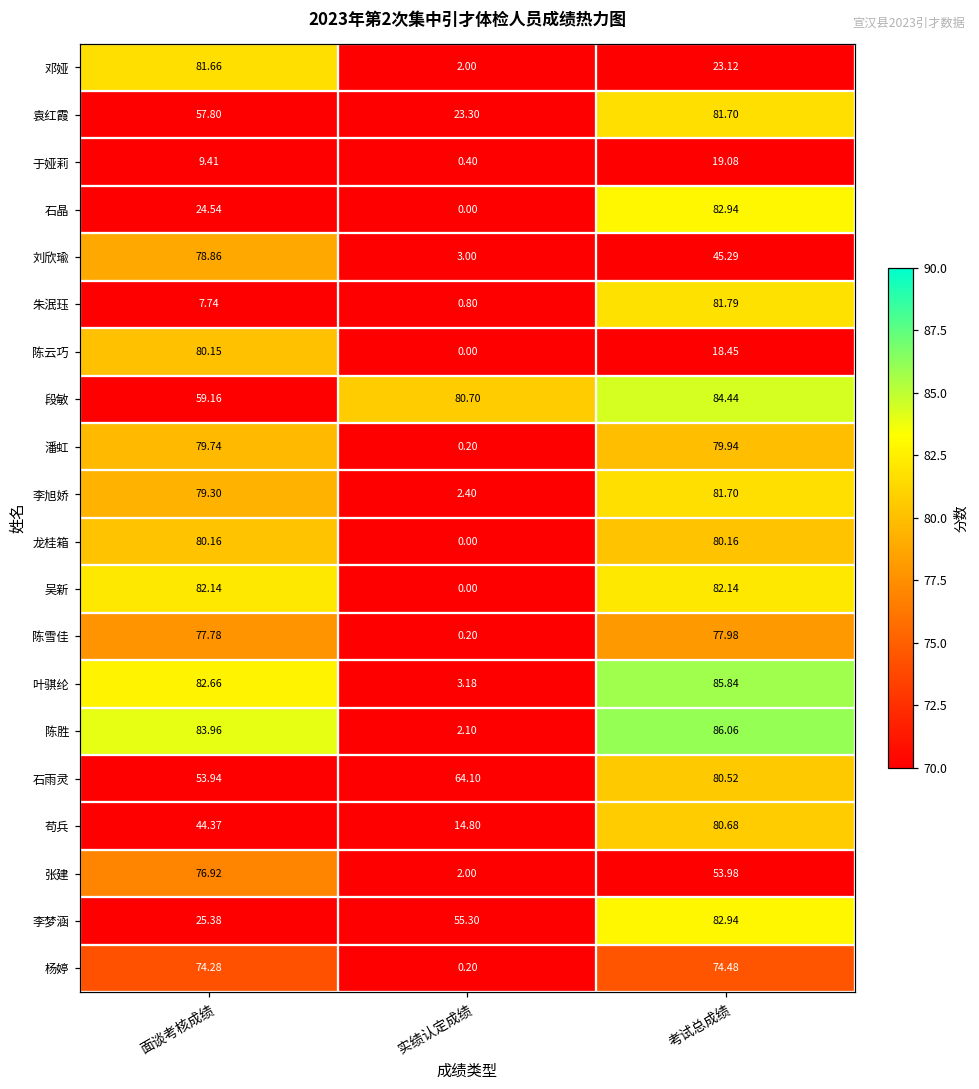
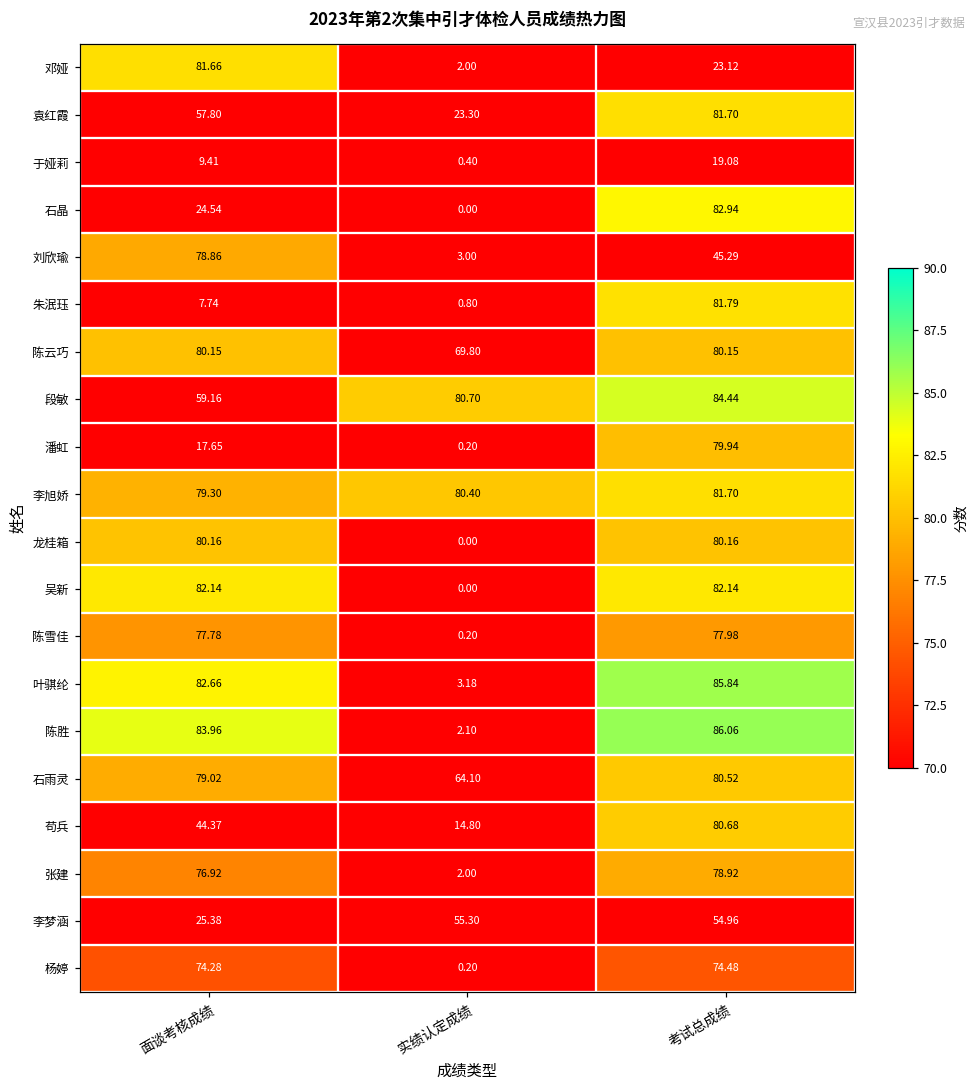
陈云巧, 实绩认定成绩: 0.00 -> 69.80
陈云巧, 考试总成绩: 18.45 -> 80.15
潘虹, 面谈考核成绩: 79.74 -> 17.65
李旭娇, 实绩认定成绩: 2.40 -> 80.40
石雨灵, 面谈考核成绩: 53.94 -> 79.02
张建, 考试总成绩: 53.98 -> 78.92
李梦涵, 考试总成绩: 82.94 -> 54.96
